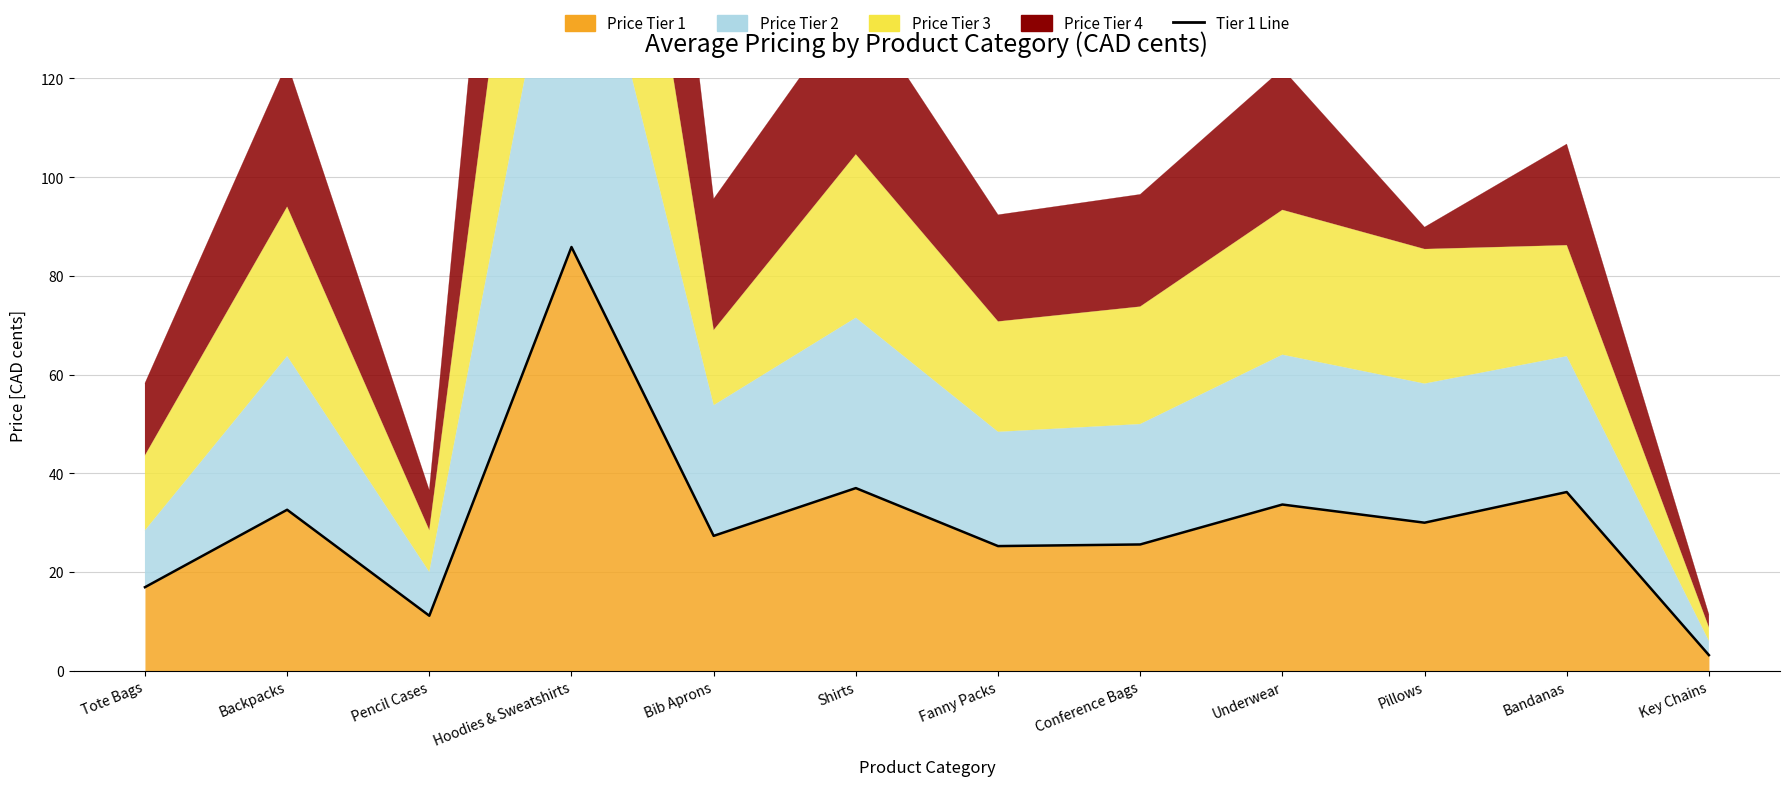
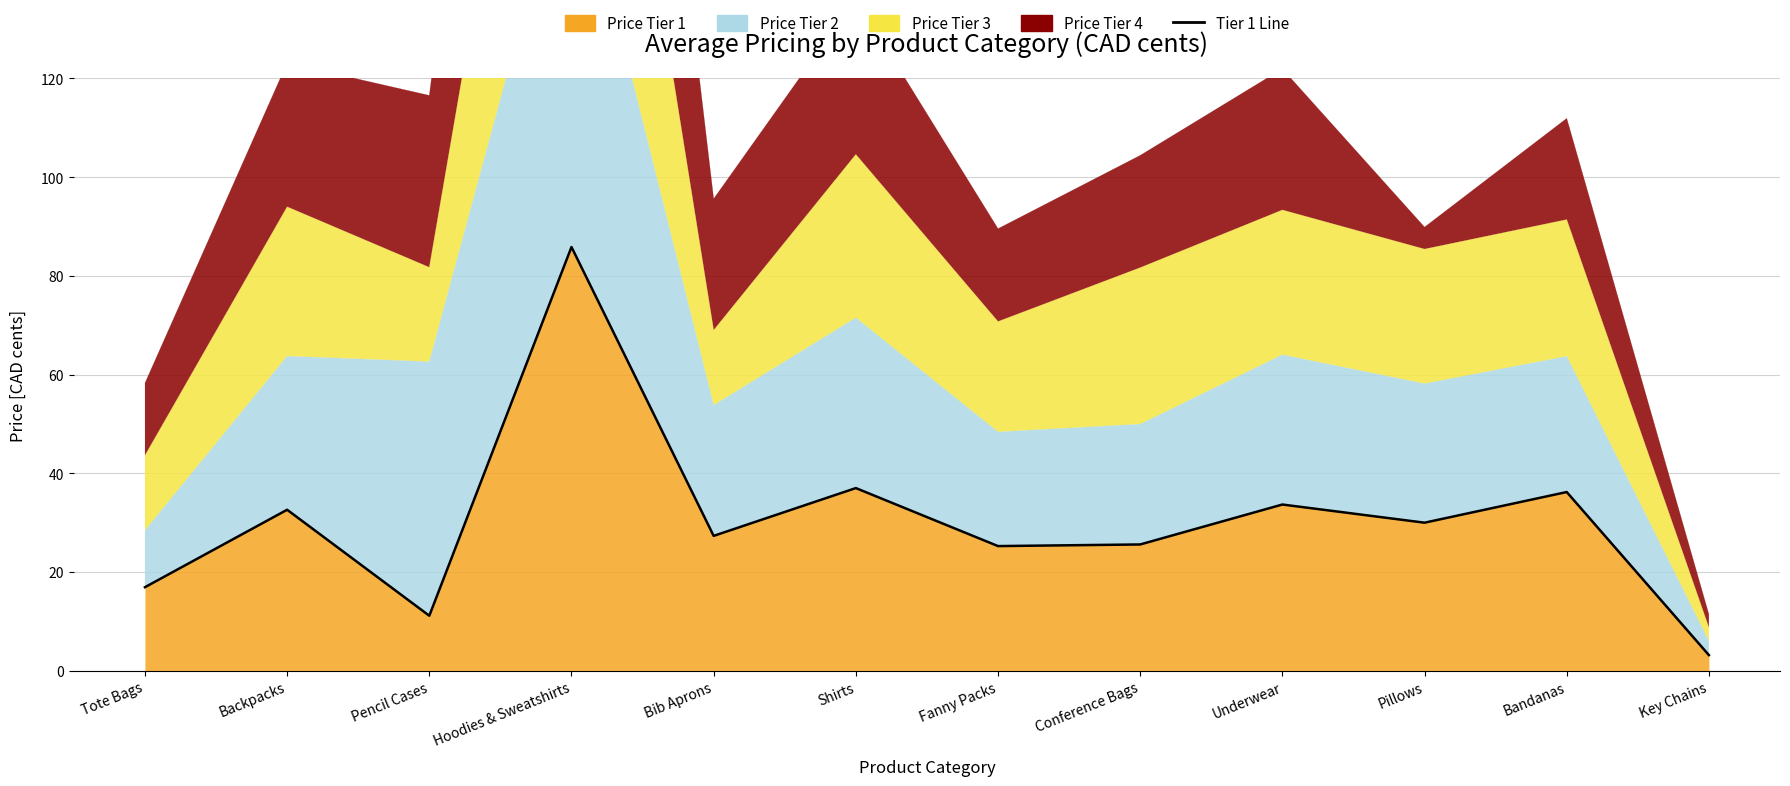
Price Tier 2, Pencil Cases: 9 -> 51
Price Tier 3, Pencil Cases: 8 -> 19
Price Tier 4, Pencil Cases: 8 -> 35
Price Tier 4, Fanny Packs: 22 -> 19
Price Tier 3, Conference Bags: 24 -> 32
Price Tier 3, Bandanas: 23 -> 28
